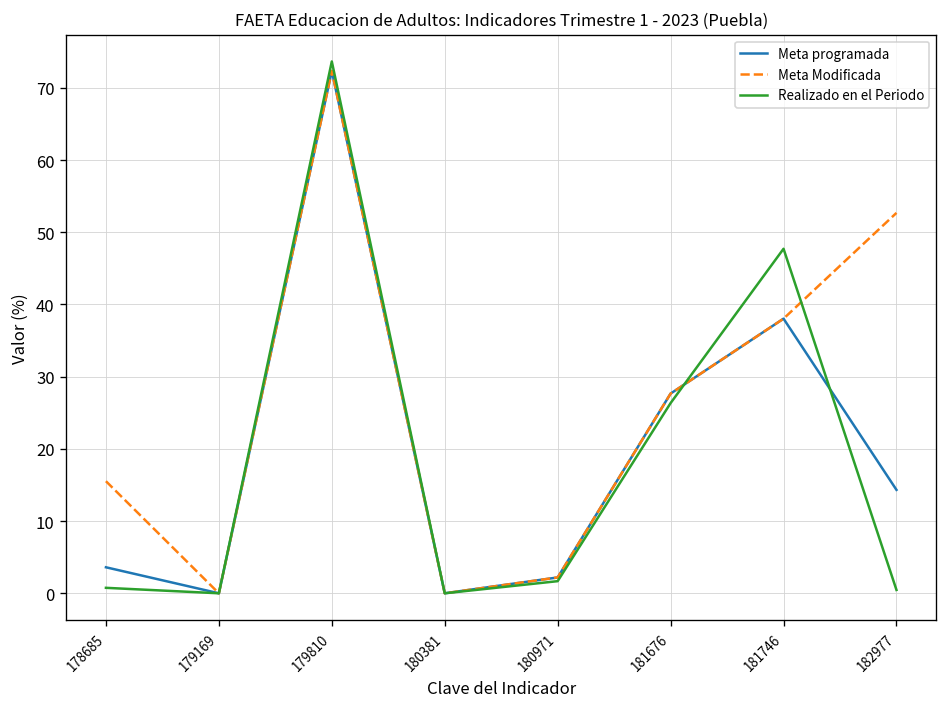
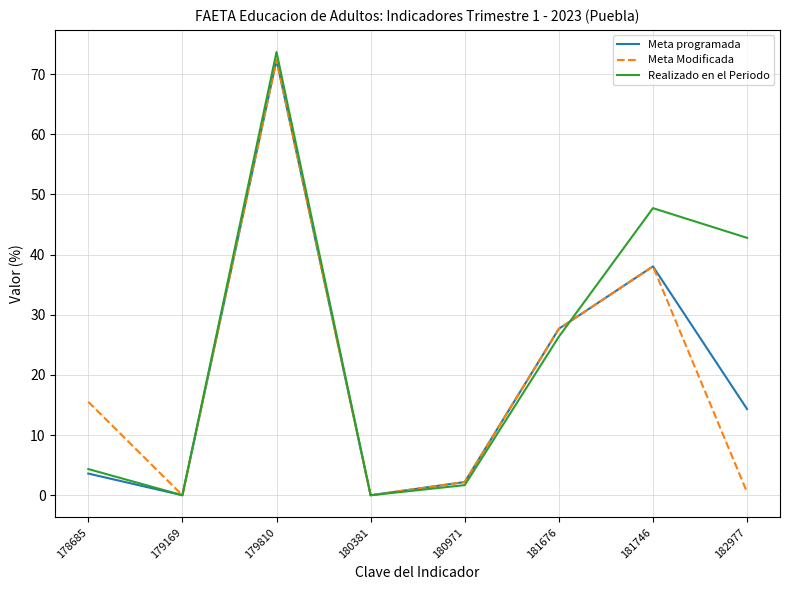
Realizado en el Periodo, 178685: 1 -> 4
Meta Modificada, 182977: 53 -> 0
Realizado en el Periodo, 182977: 0 -> 43
